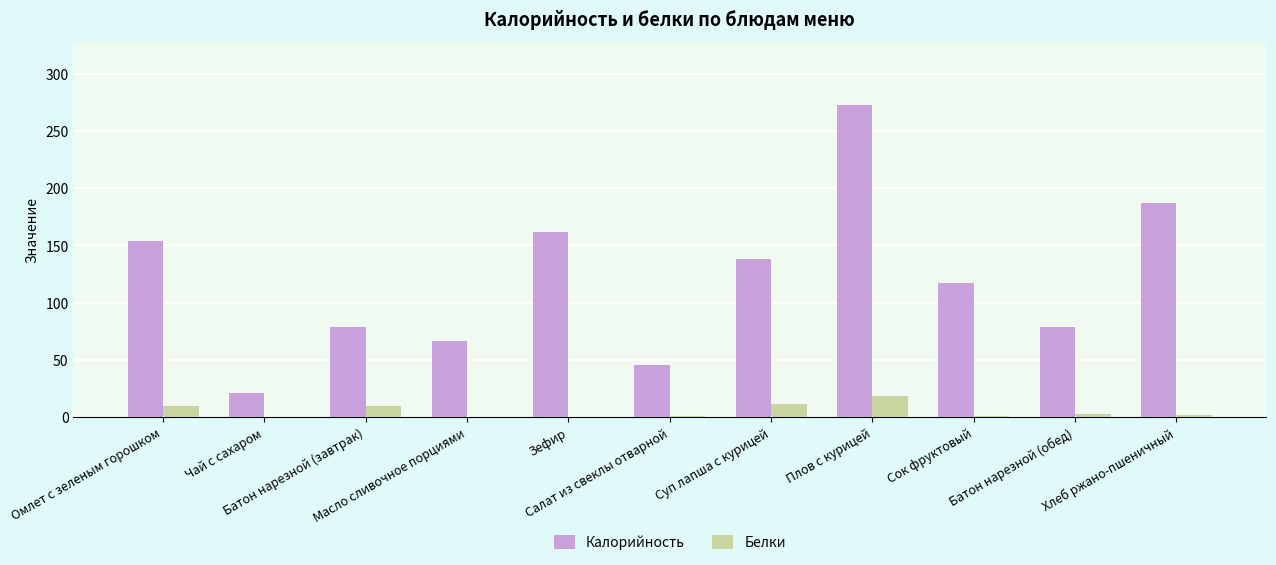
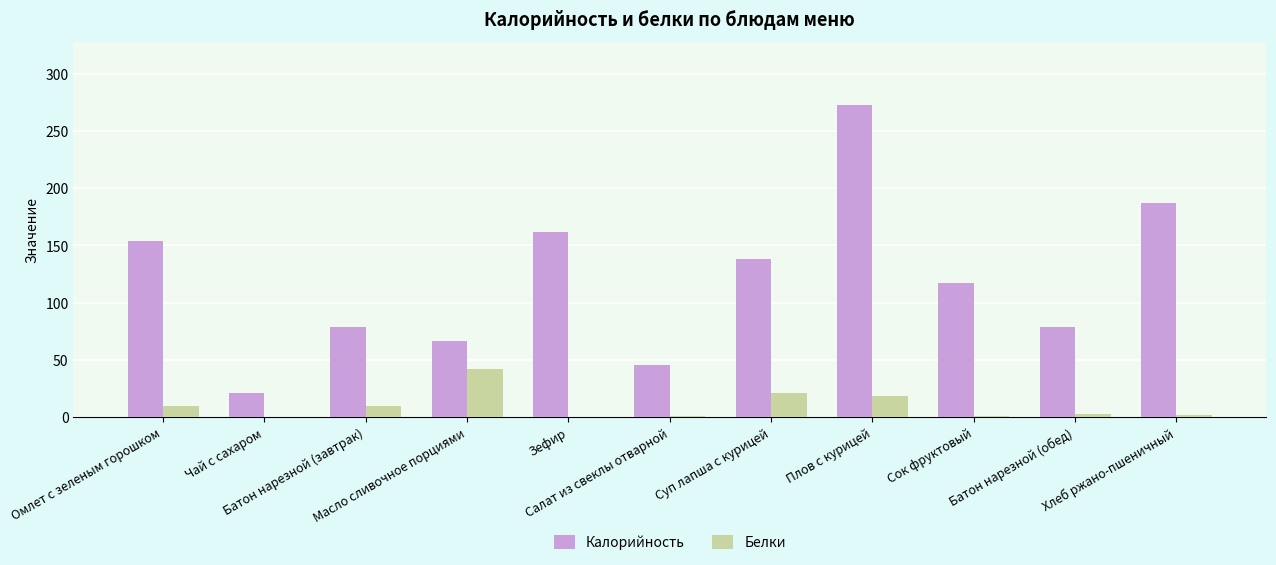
Белки, Масло сливочное порциями: 0 -> 42
Белки, Суп лапша с курицей: 12 -> 21
